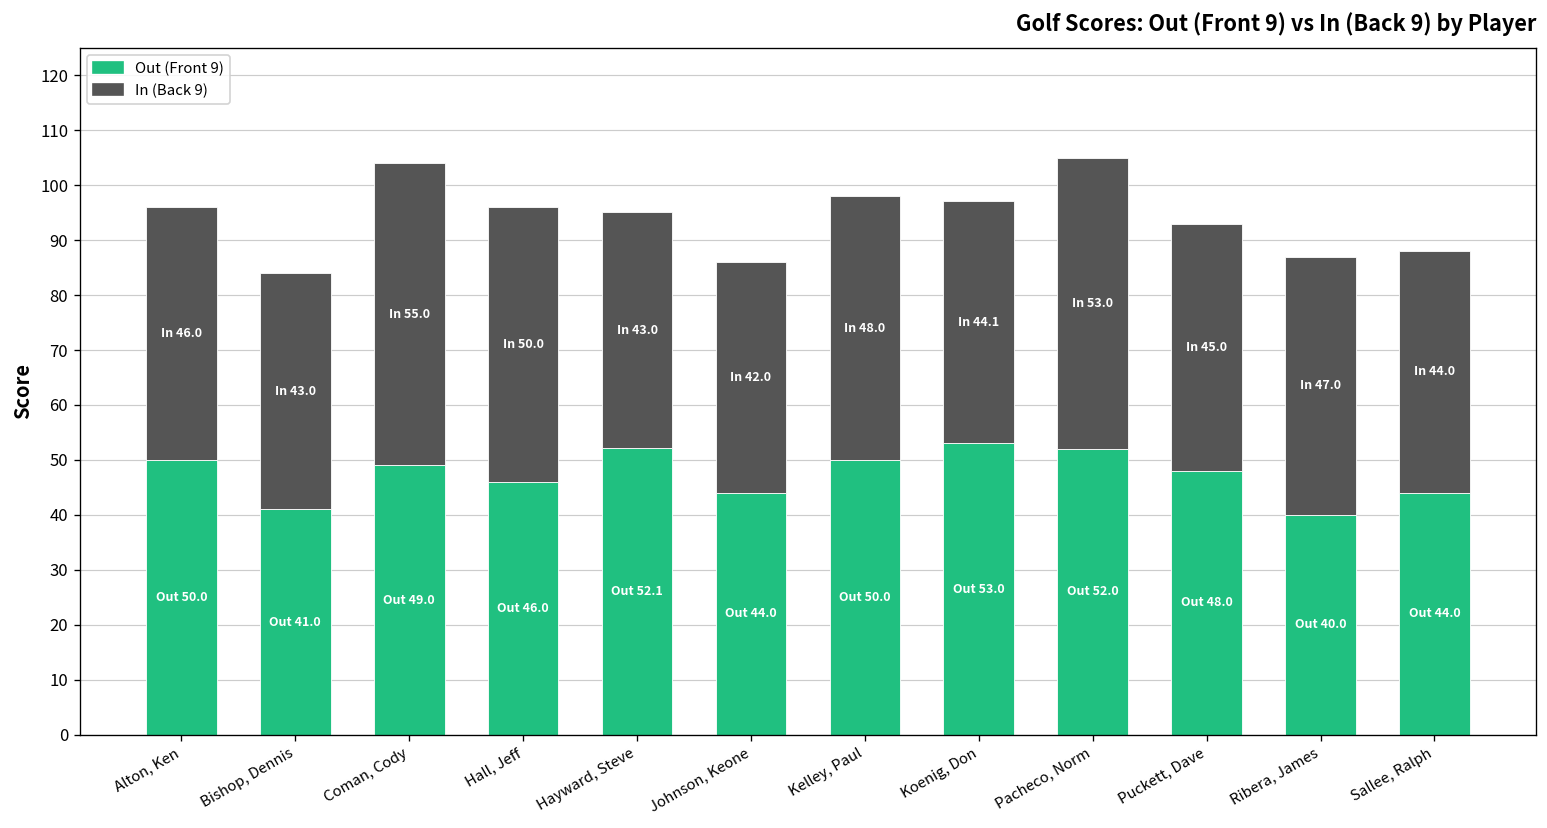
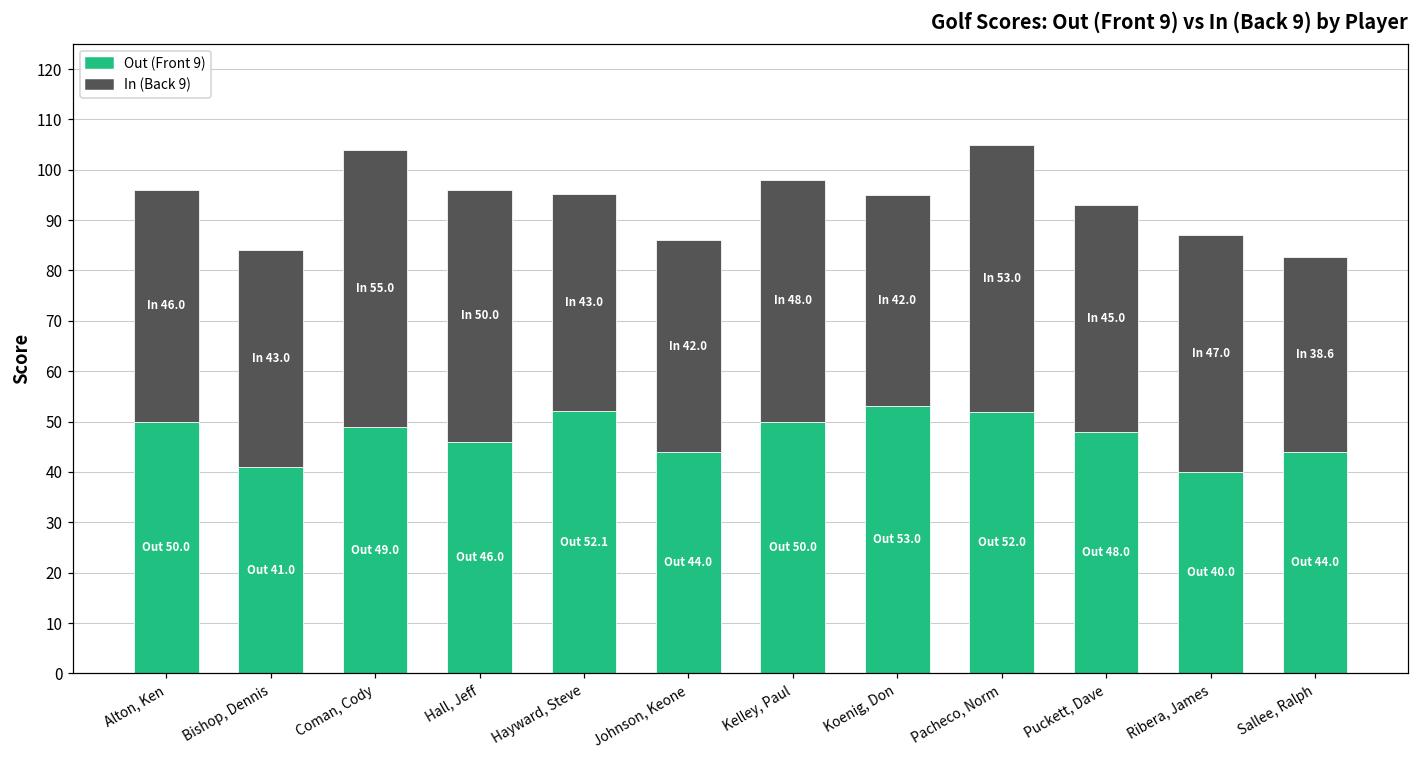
In (Back 9), Koenig, Don: 44.1 -> 42.0
In (Back 9), Sallee, Ralph: 44.0 -> 38.6
